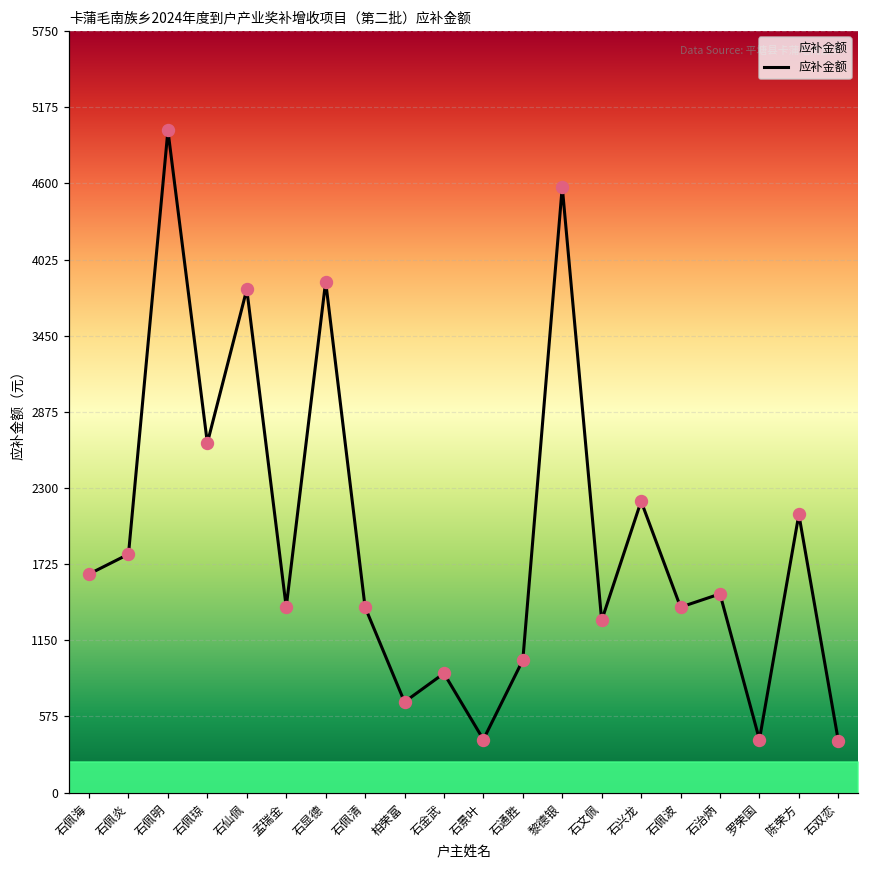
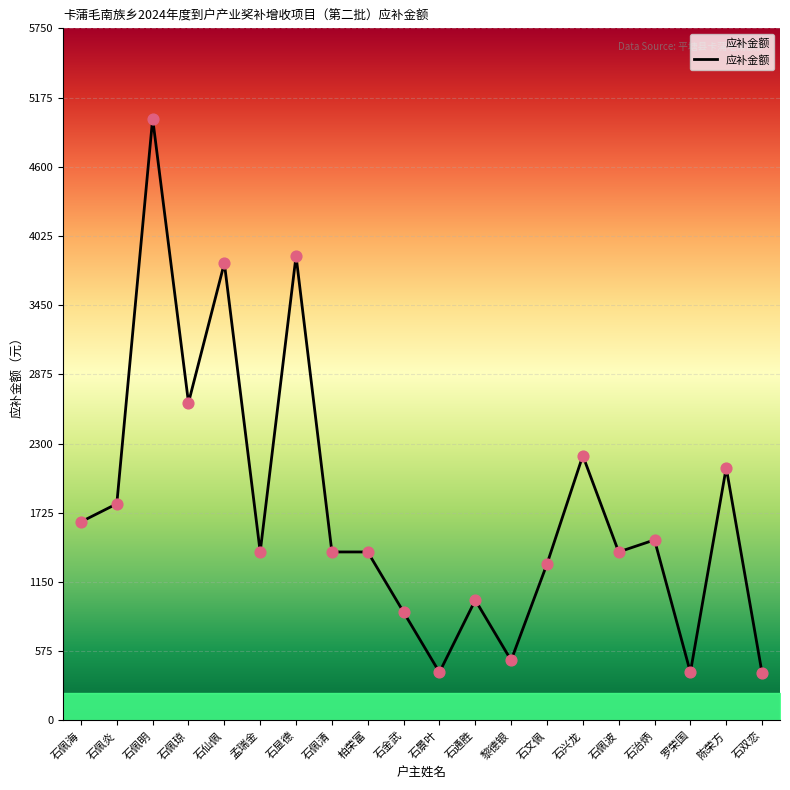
应补金额, 柏荣富: 680 -> 1400
应补金额, 黎德银: 4570 -> 500
